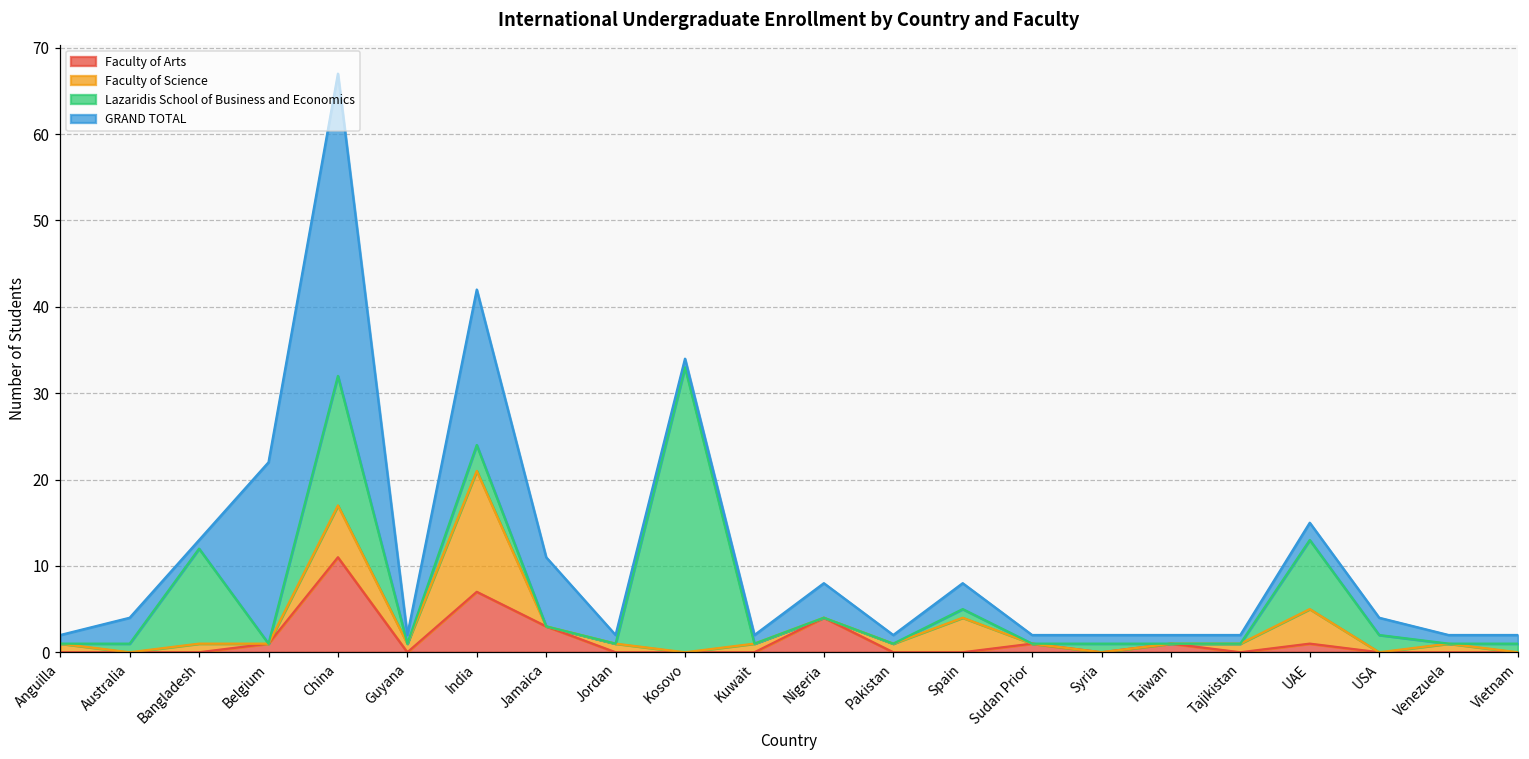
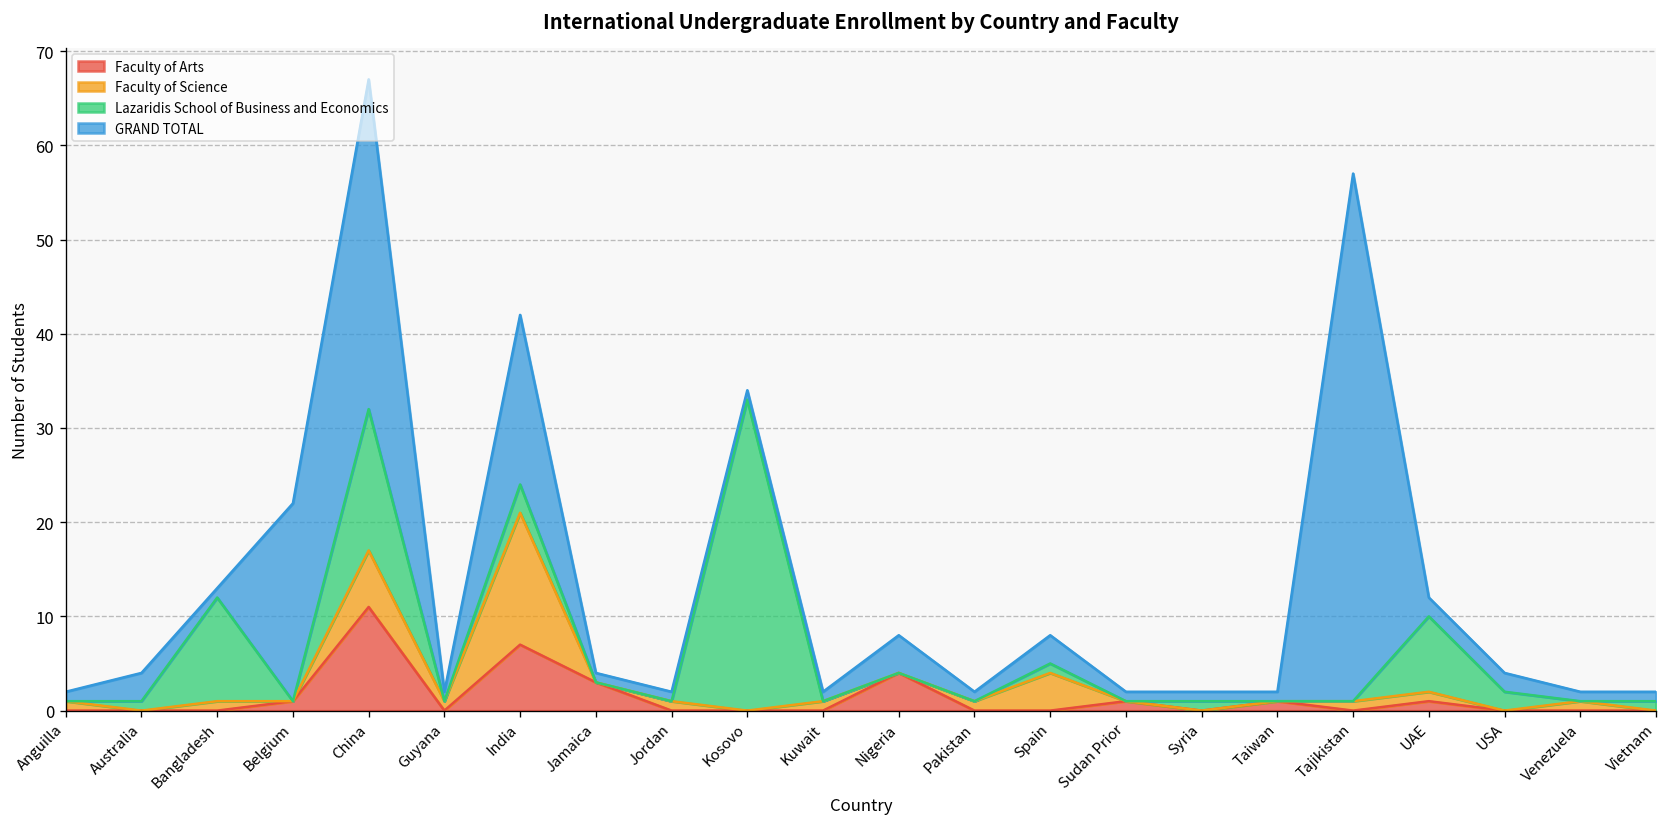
GRAND TOTAL, Jamaica: 8 -> 1
GRAND TOTAL, Tajikistan: 1 -> 56
Faculty of Science, UAE: 4 -> 1
